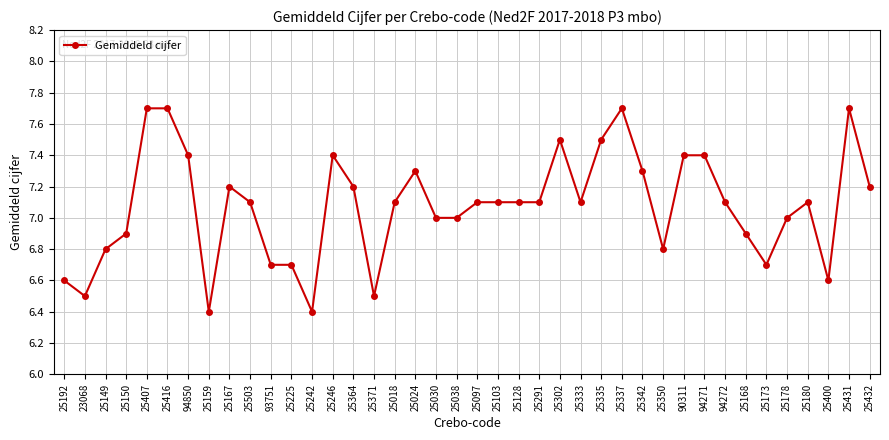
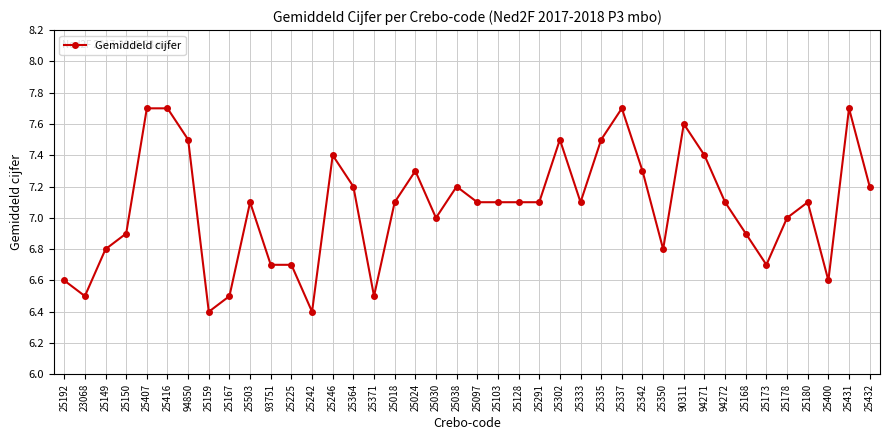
94850: 7.4 -> 7.5
25167: 7.2 -> 6.5
25038: 7.0 -> 7.2
90311: 7.4 -> 7.6
